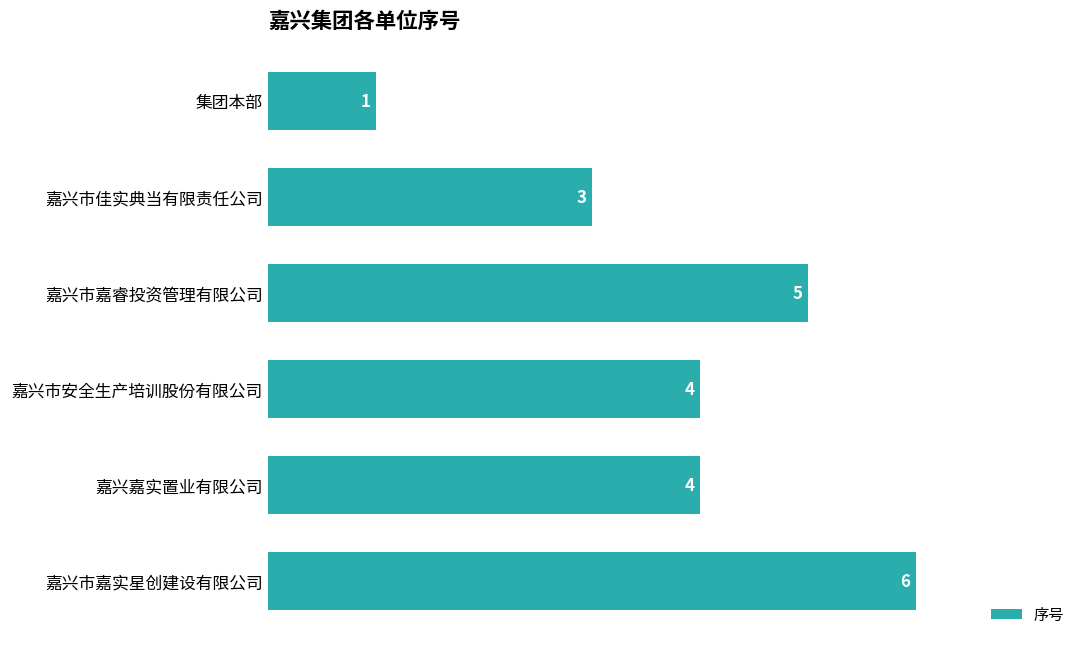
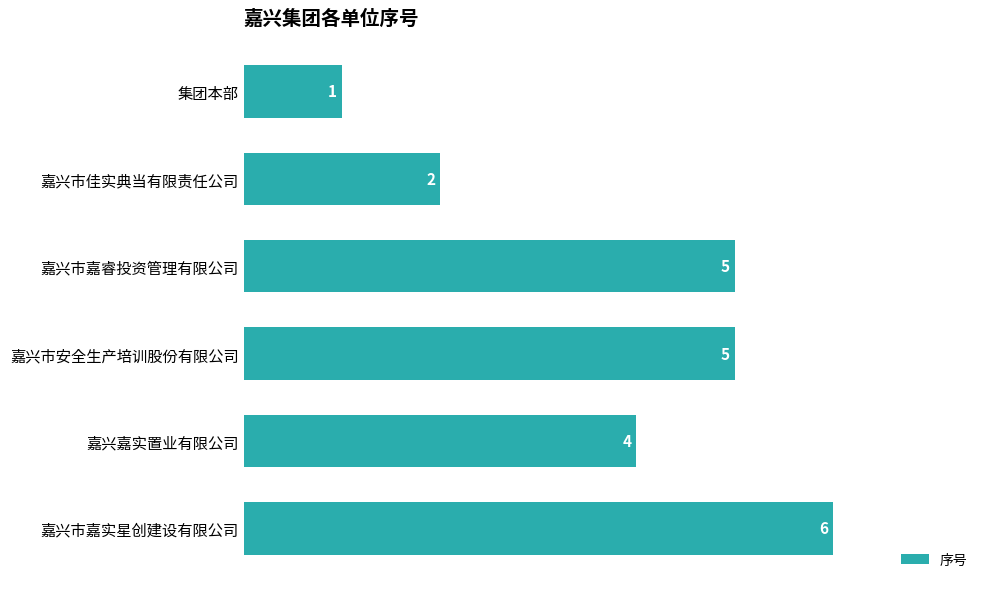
嘉兴市佳实典当有限责任公司: 3 -> 2
嘉兴市安全生产培训股份有限公司: 4 -> 5
